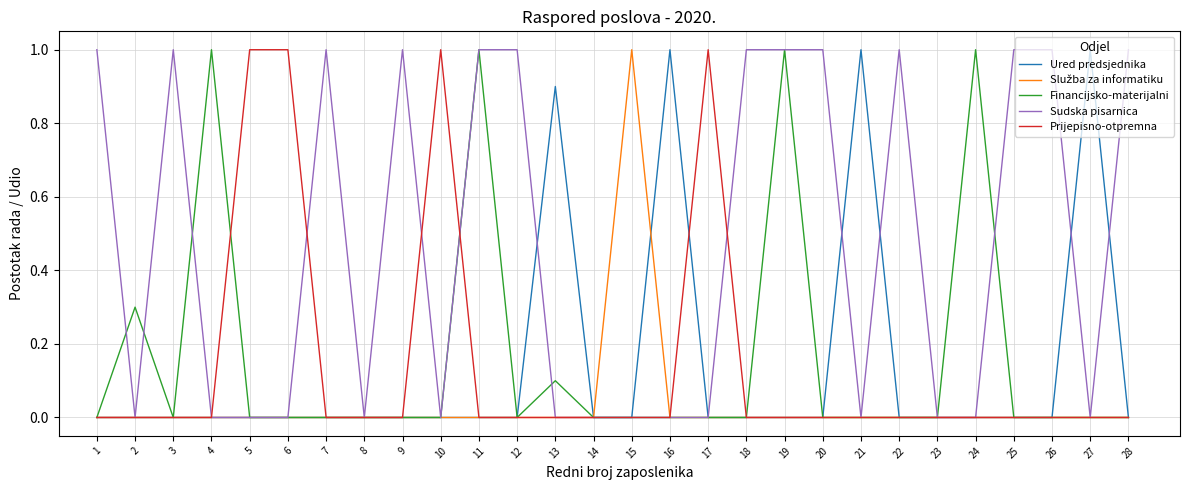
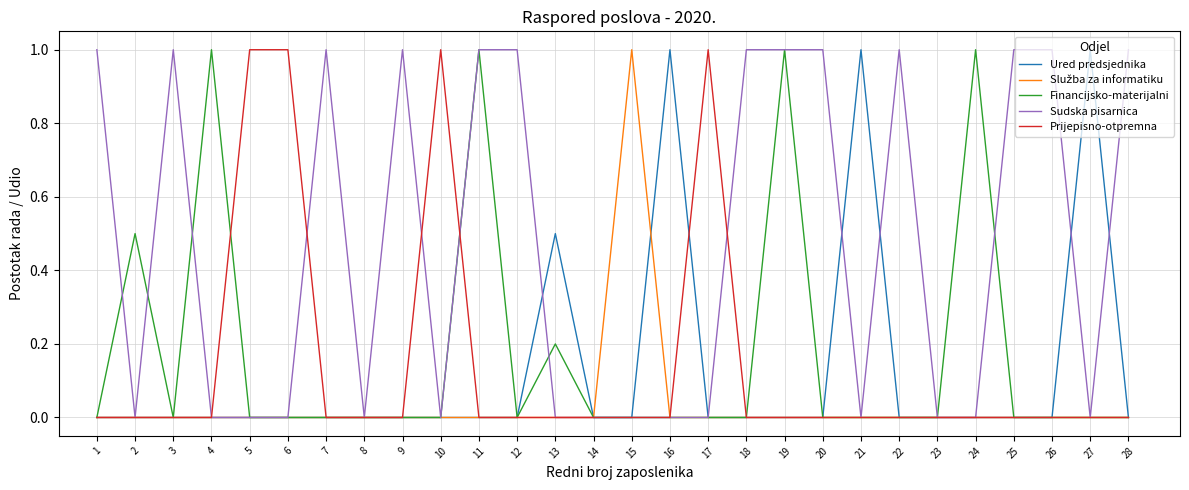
Financijsko-materijalni, 2: 0.3 -> 0.5
Ured predsjednika, 13: 0.9 -> 0.5
Financijsko-materijalni, 13: 0.1 -> 0.2
